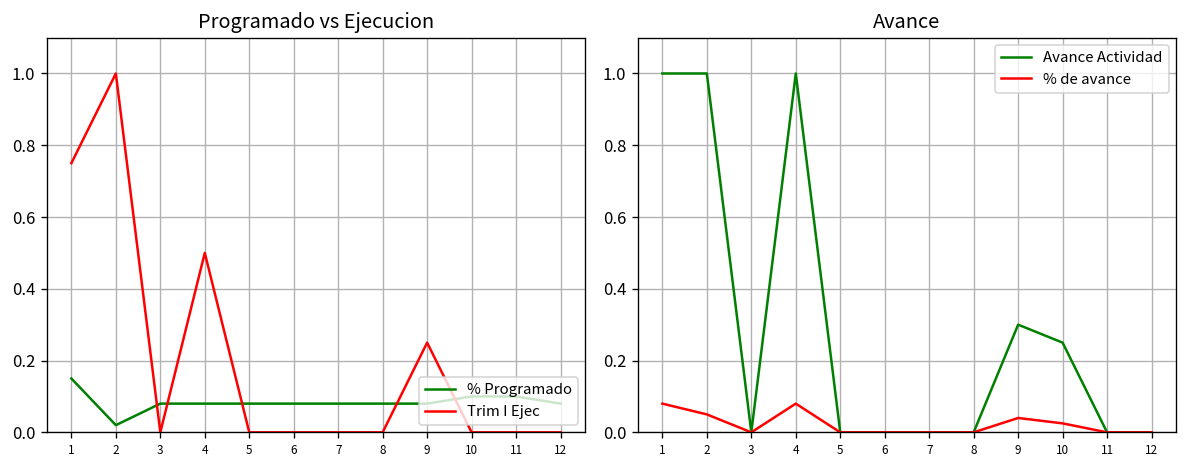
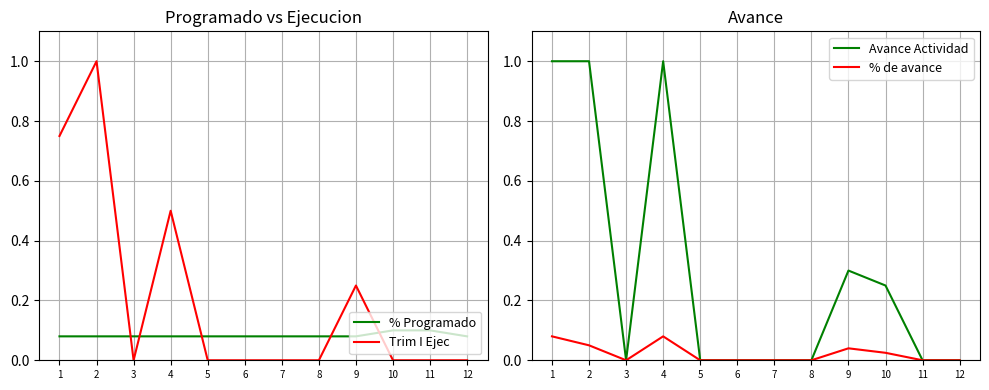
Programado vs Ejecucion, % Programado, 1: 0.15 -> 0.08
Programado vs Ejecucion, % Programado, 2: 0.02 -> 0.08
